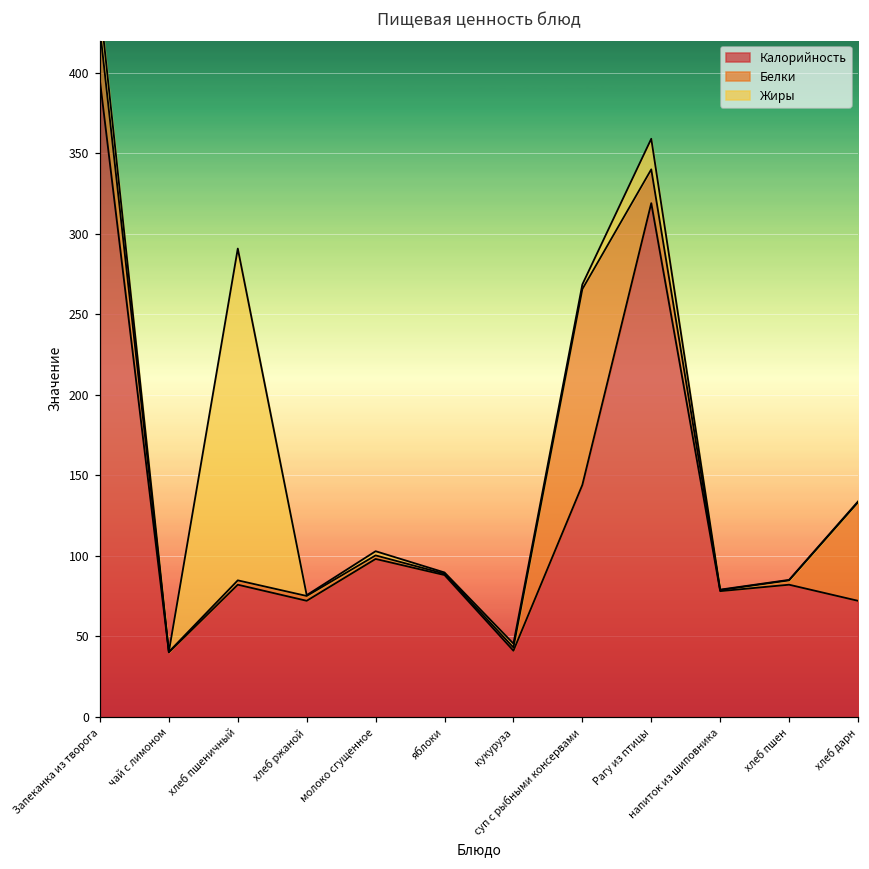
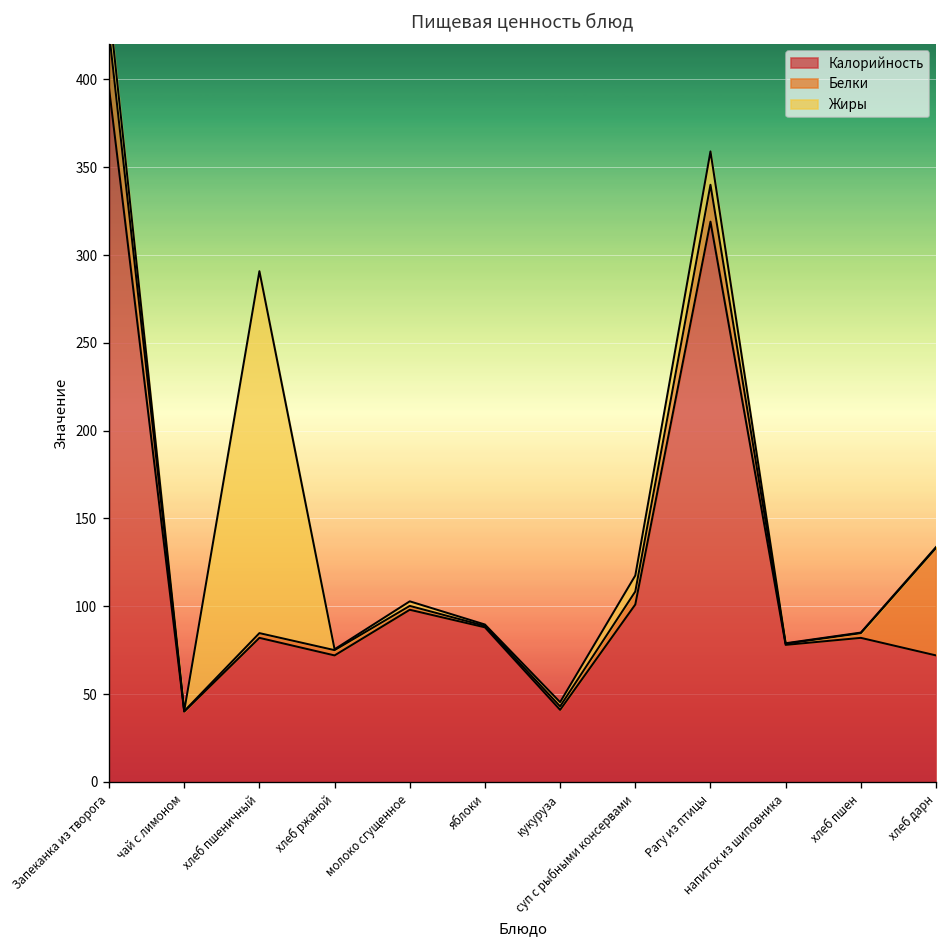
Калорийность, суп с рыбными консервами: 144 -> 101
Белки, суп с рыбными консервами: 122 -> 7
Жиры, суп с рыбными консервами: 3 -> 9
